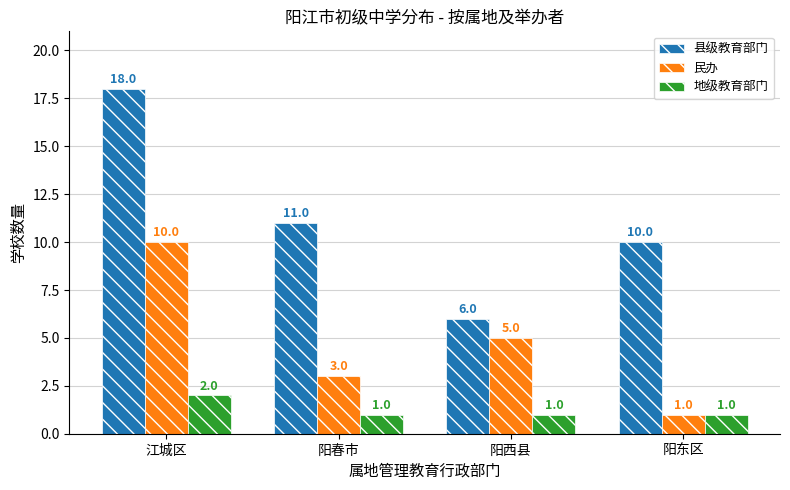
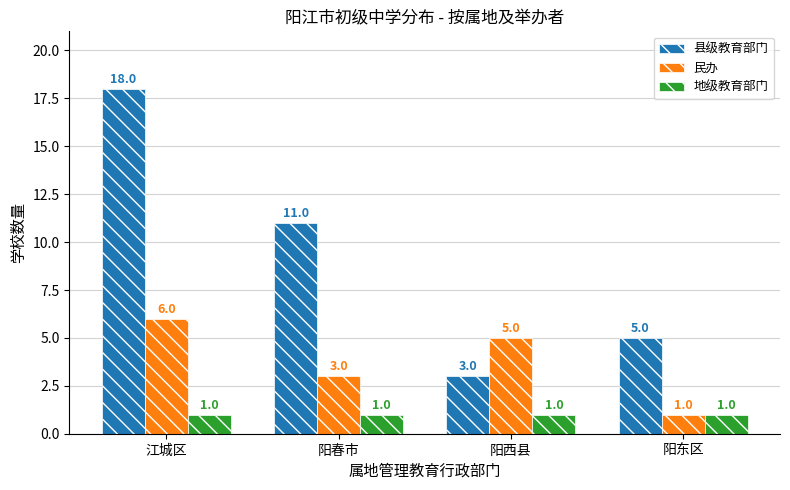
民办, 江城区: 10.0 -> 6.0
地级教育部门, 江城区: 2.0 -> 1.0
县级教育部门, 阳西县: 6.0 -> 3.0
县级教育部门, 阳东区: 10.0 -> 5.0
